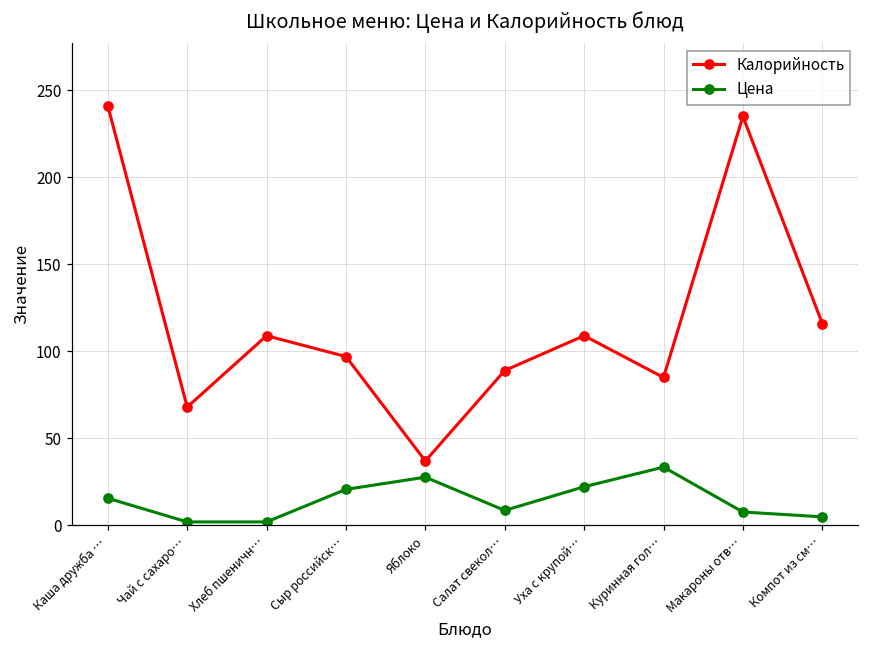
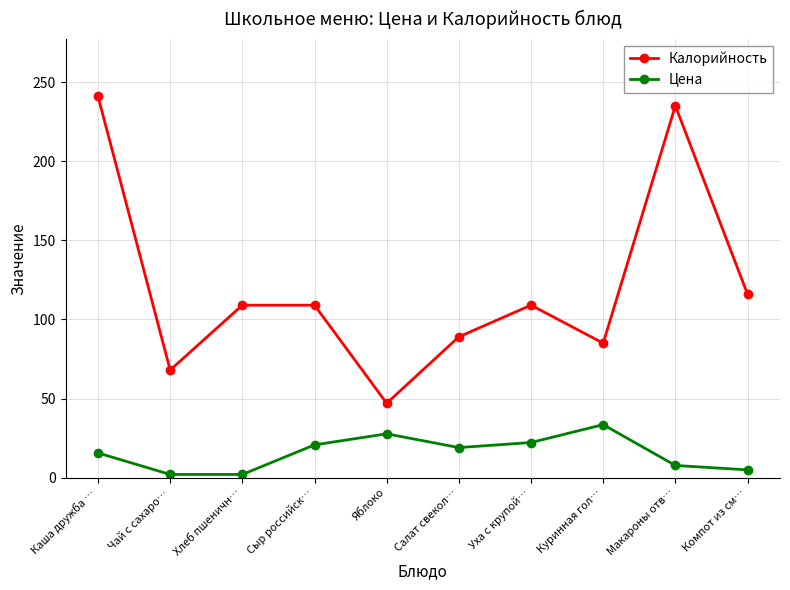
Калорийность, Сыр российск…: 97 -> 109
Калорийность, Яблоко: 37 -> 47
Цена, Салат свекол…: 9 -> 19
